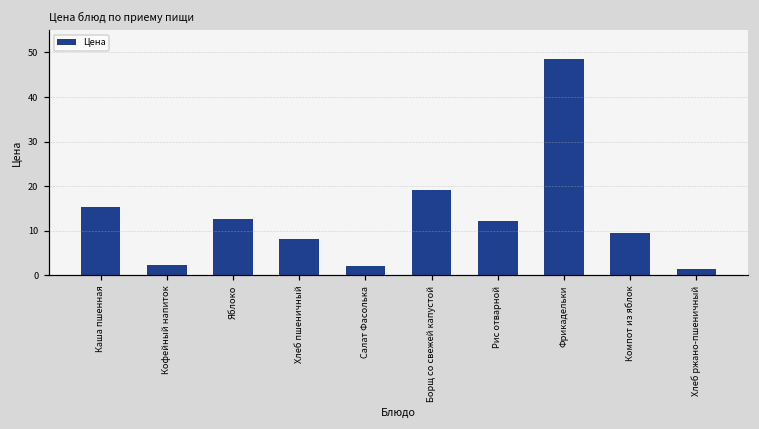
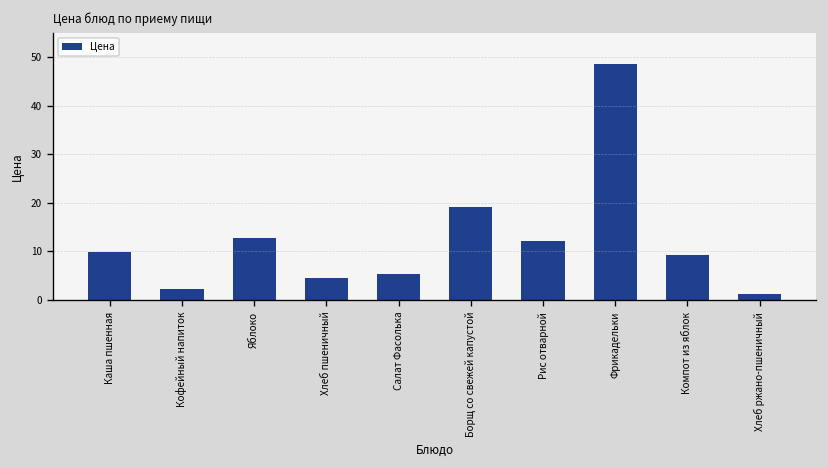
Каша пшенная: 15 -> 10
Хлеб пшеничный: 8 -> 5
Салат Фасолька: 2 -> 5
